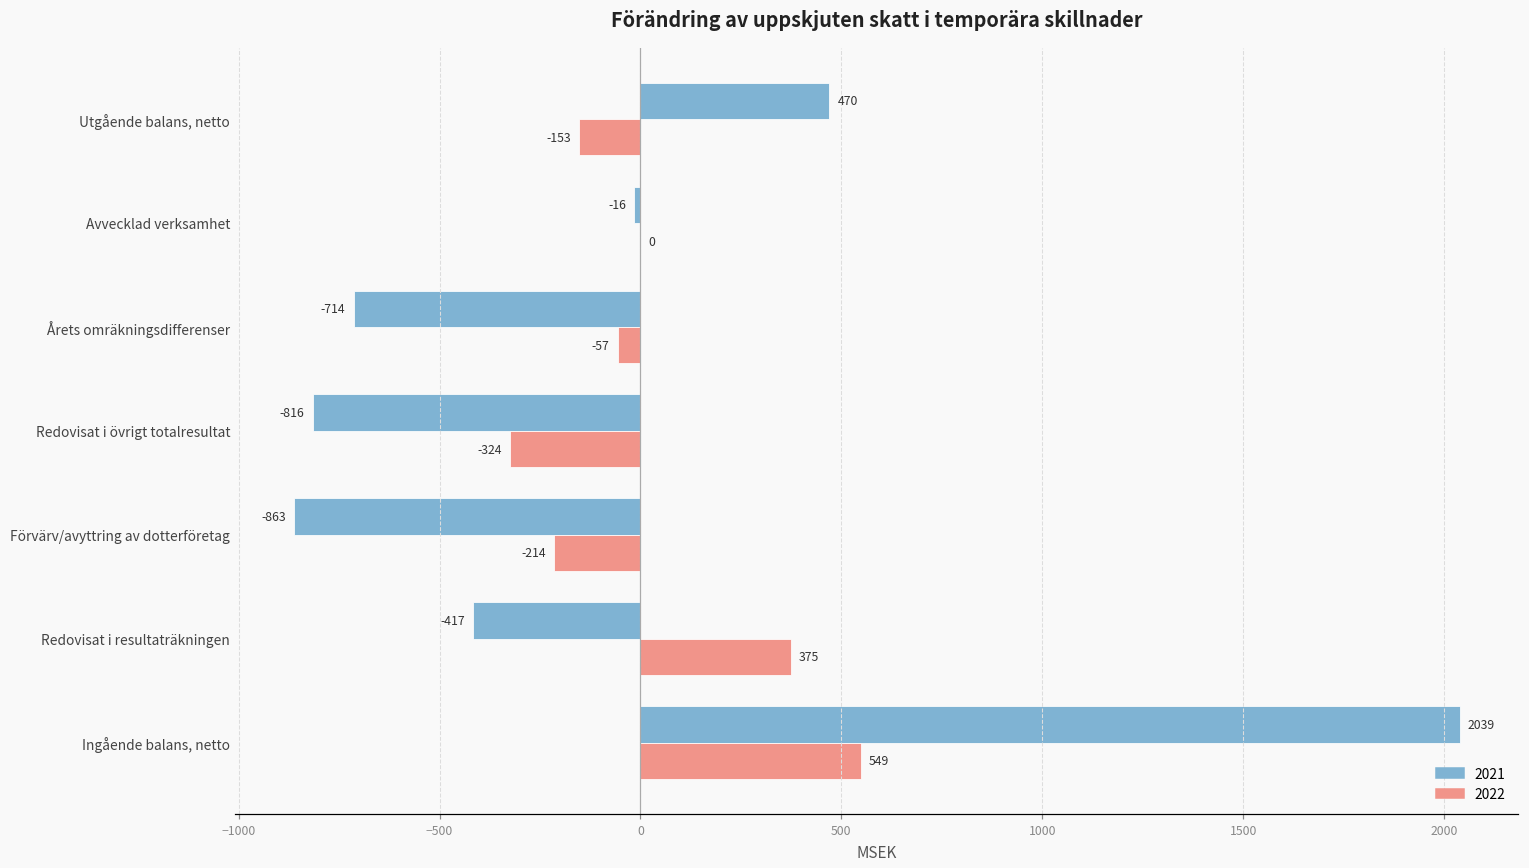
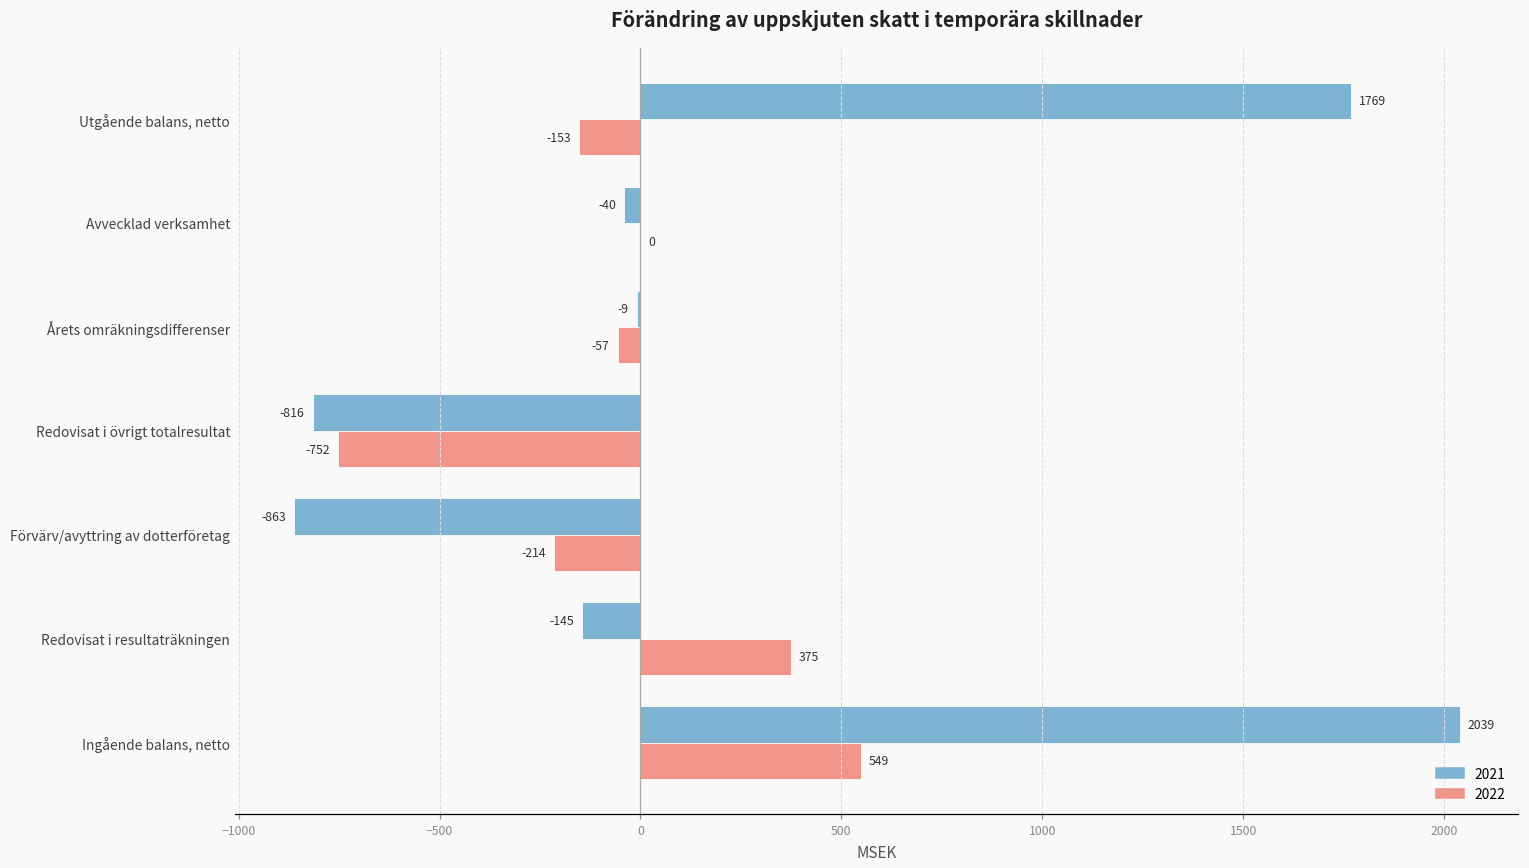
2021, Utgående balans, netto: 470 -> 1769
2021, Avvecklad verksamhet: -16 -> -40
2021, Årets omräkningsdifferenser: -714 -> -9
2022, Redovisat i övrigt totalresultat: -324 -> -752
2021, Redovisat i resultaträkningen: -417 -> -145
